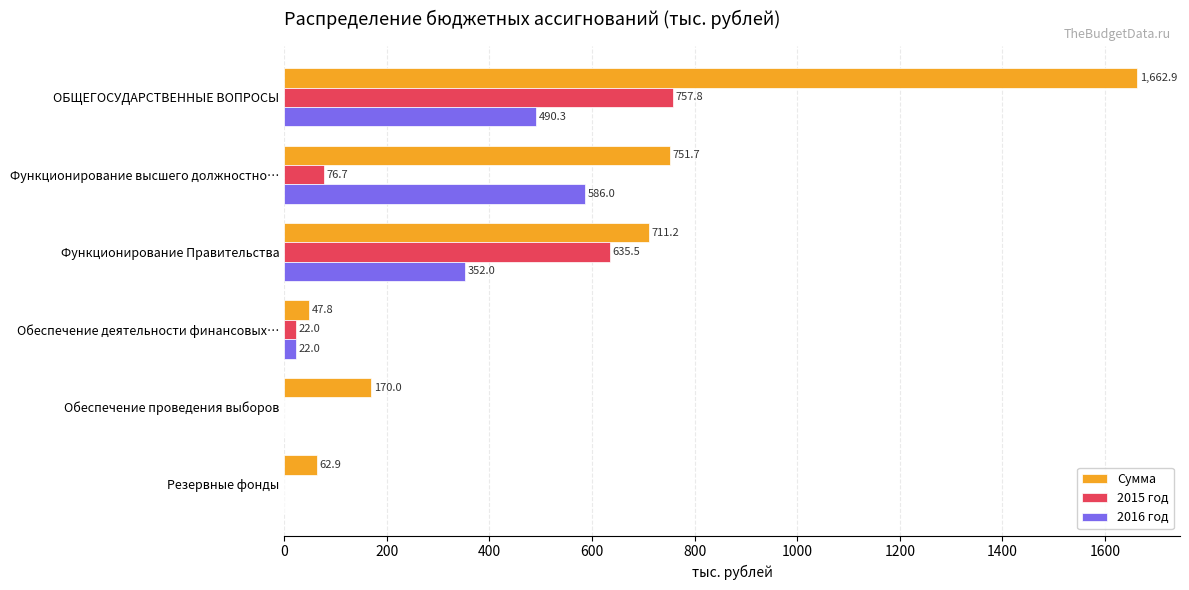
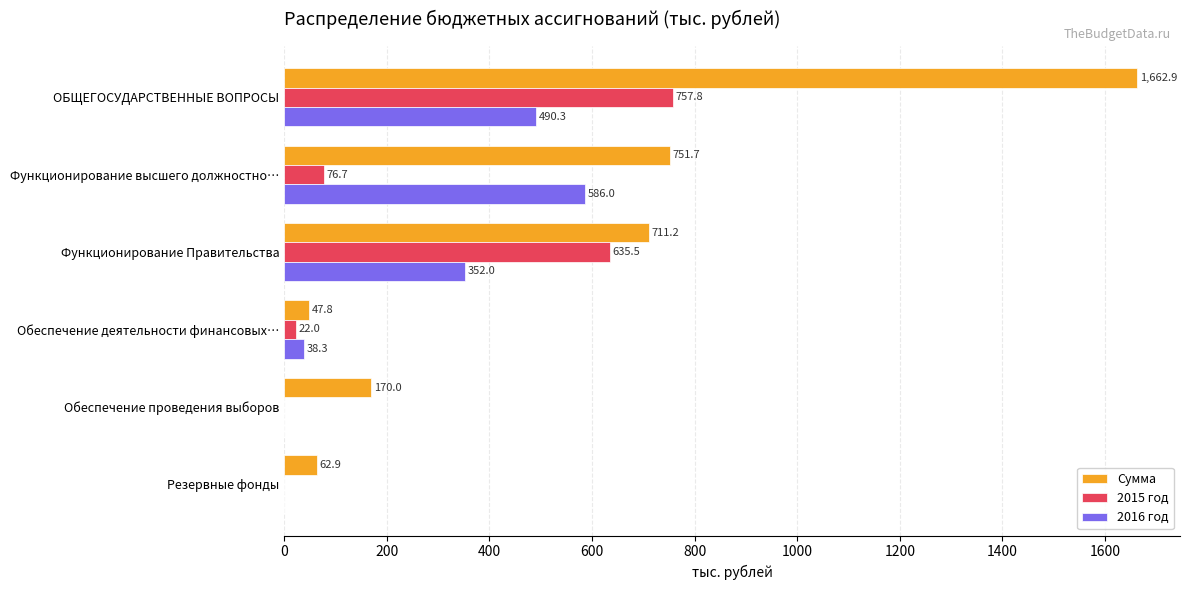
2016 год, Обеспечение деятельности финансовых…: 22.0 -> 38.3
